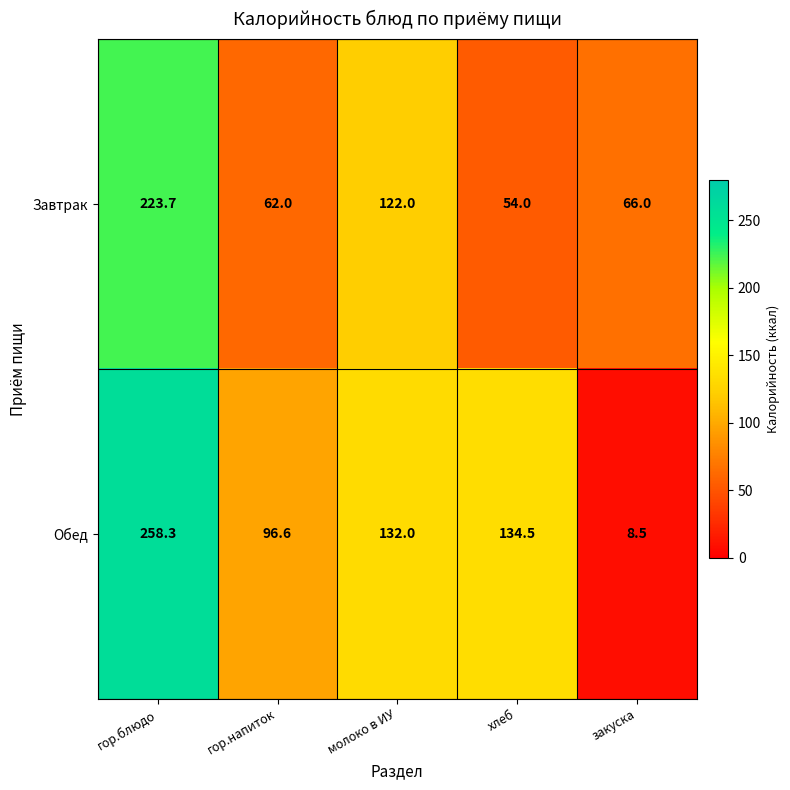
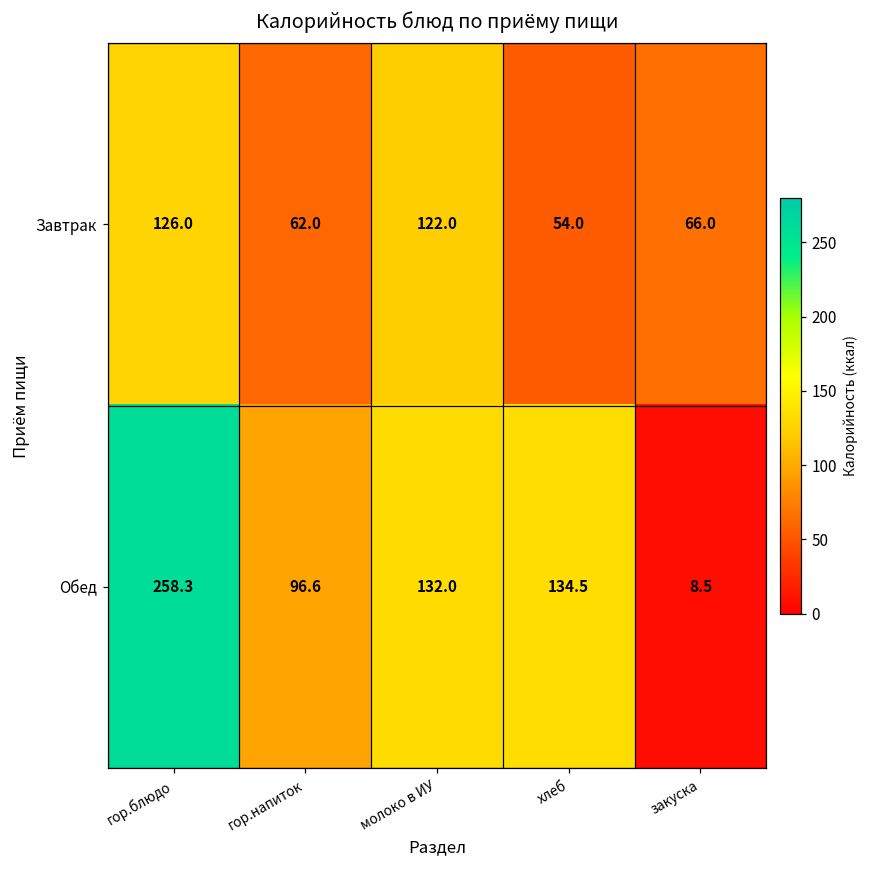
Завтрак, гор.блюдо: 223.7 -> 126.0
